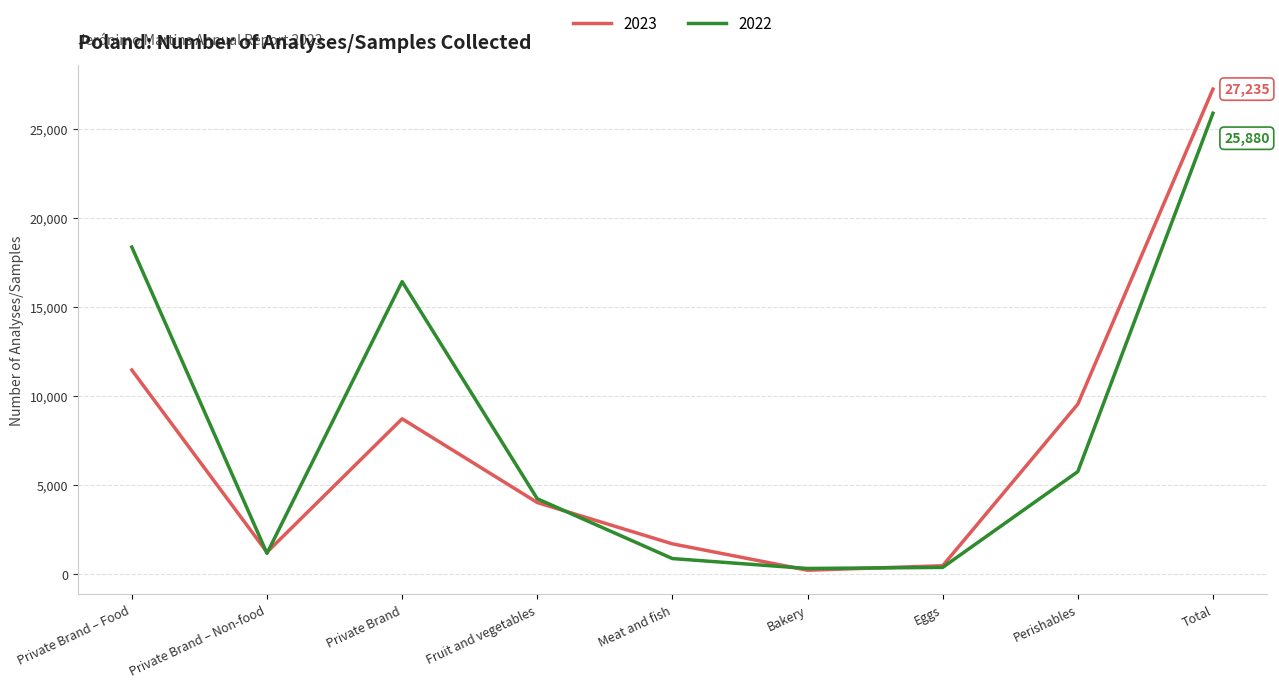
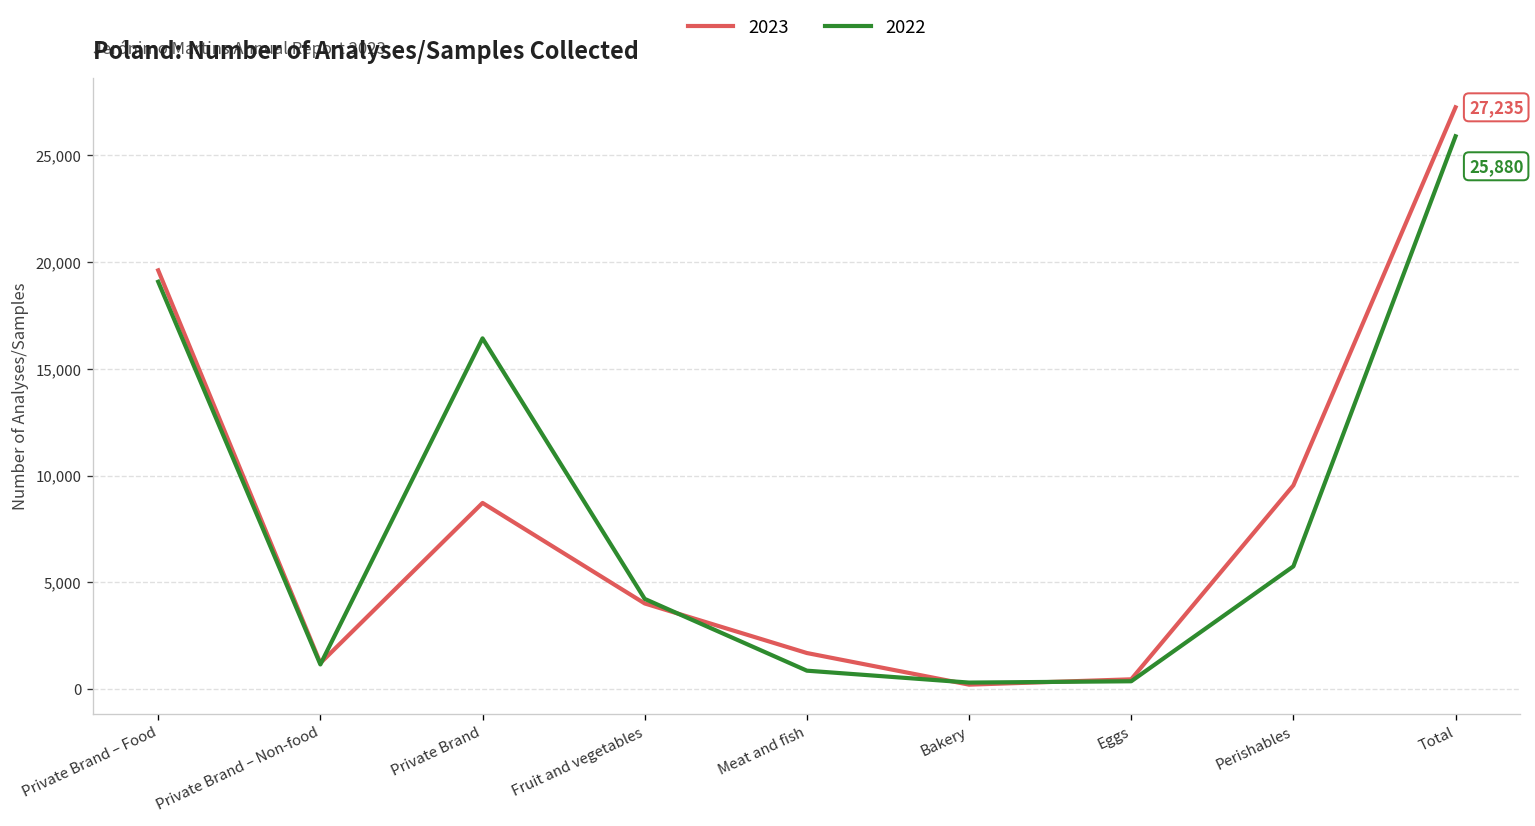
2023, Private Brand – Food: 11,500 -> 19,600
2022, Private Brand – Food: 18,400 -> 19,100
